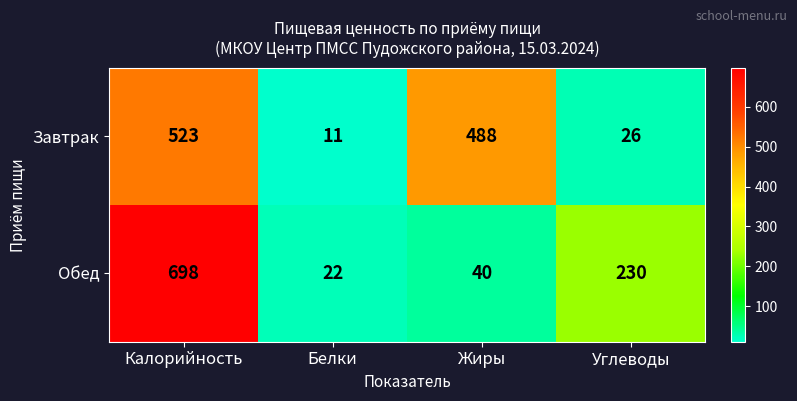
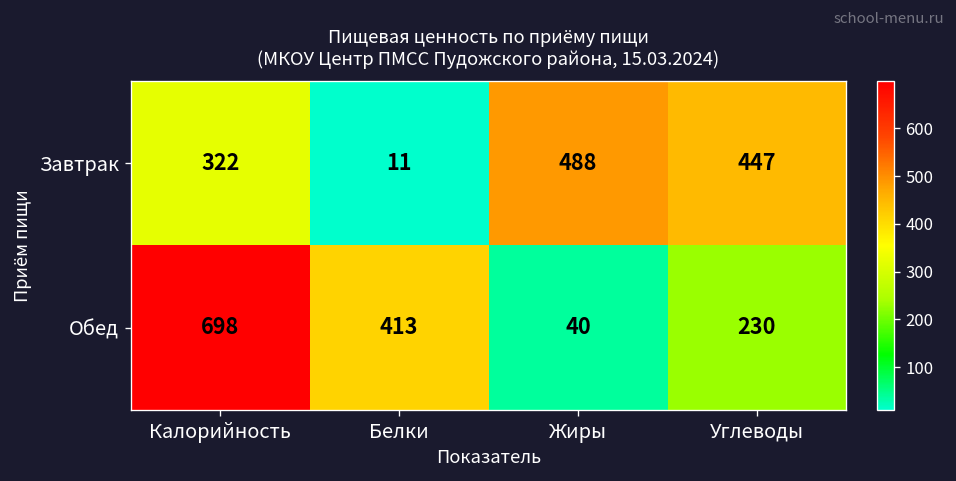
Завтрак, Калорийность: 523 -> 322
Завтрак, Углеводы: 26 -> 447
Обед, Белки: 22 -> 413
